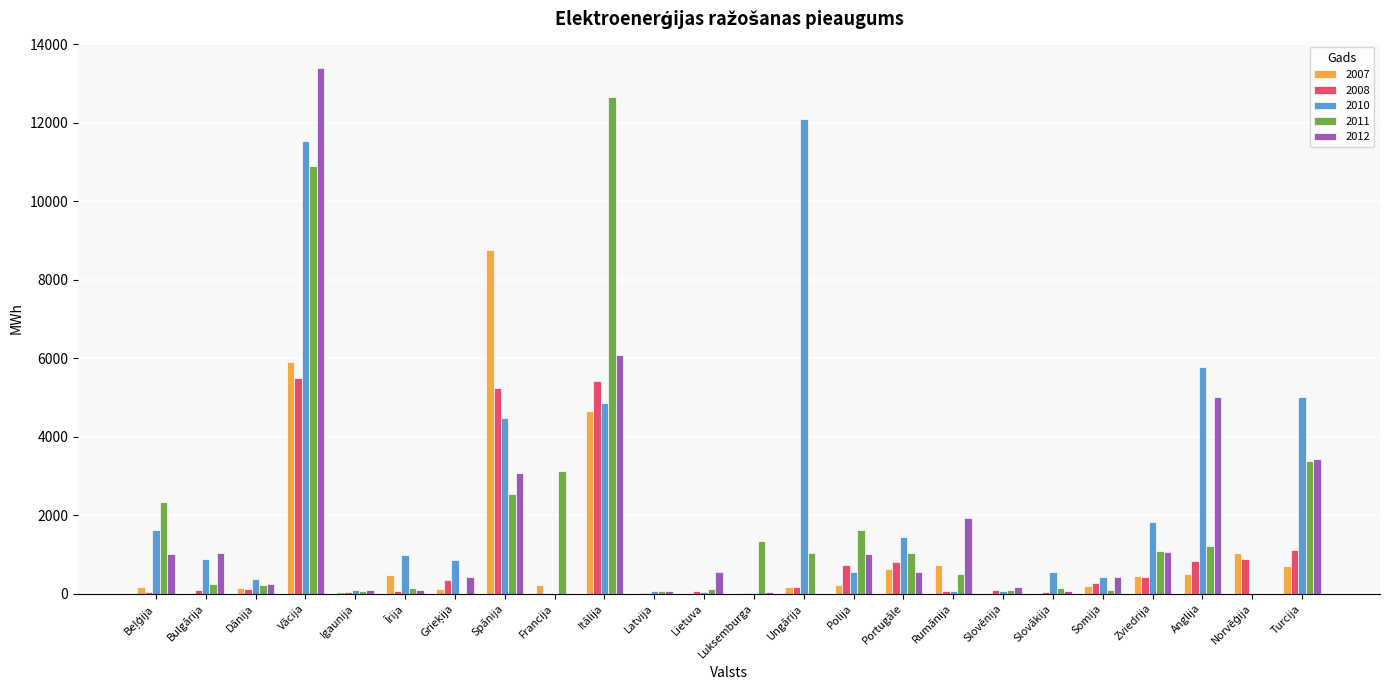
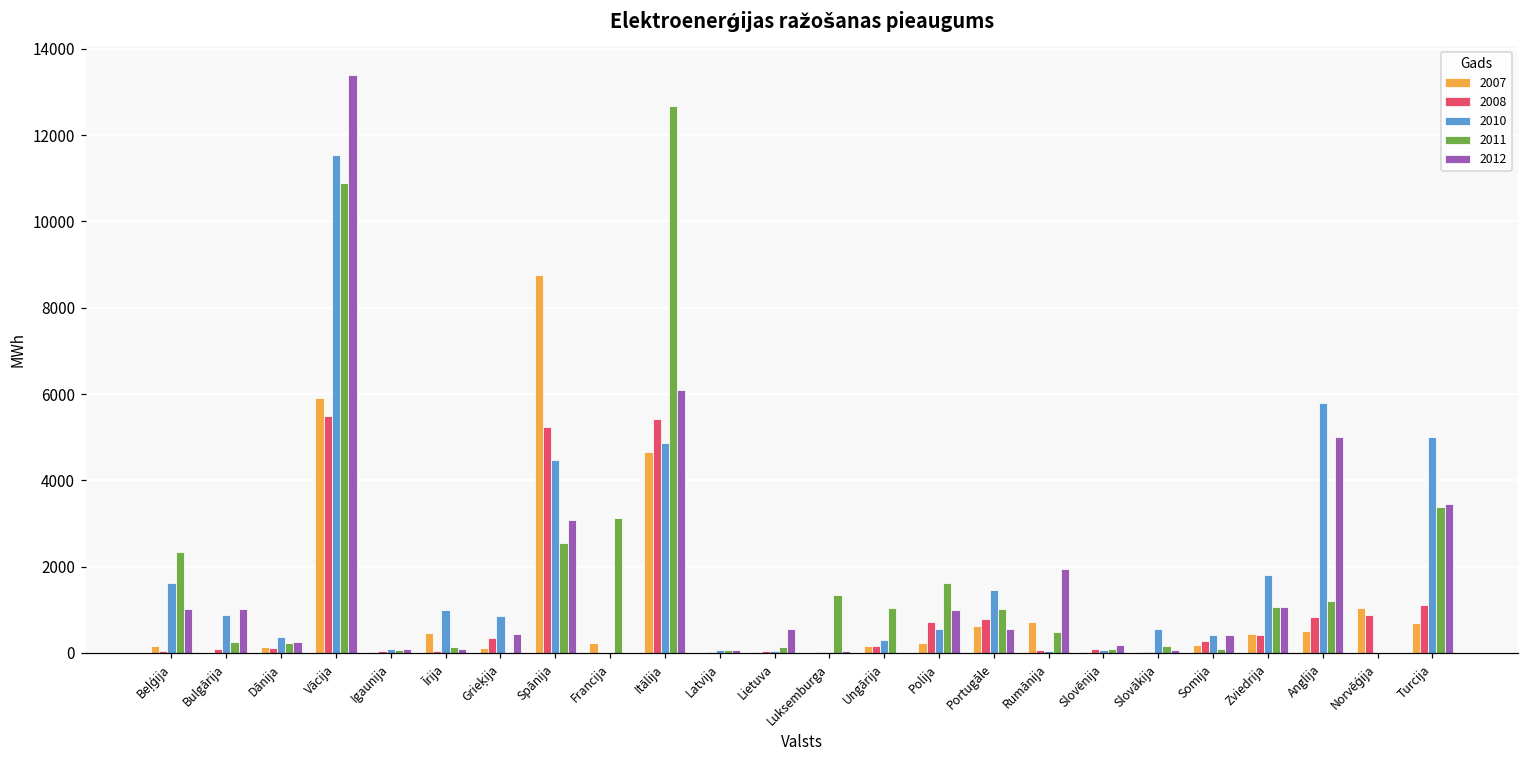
2010, Ungārija: 12100 -> 300
